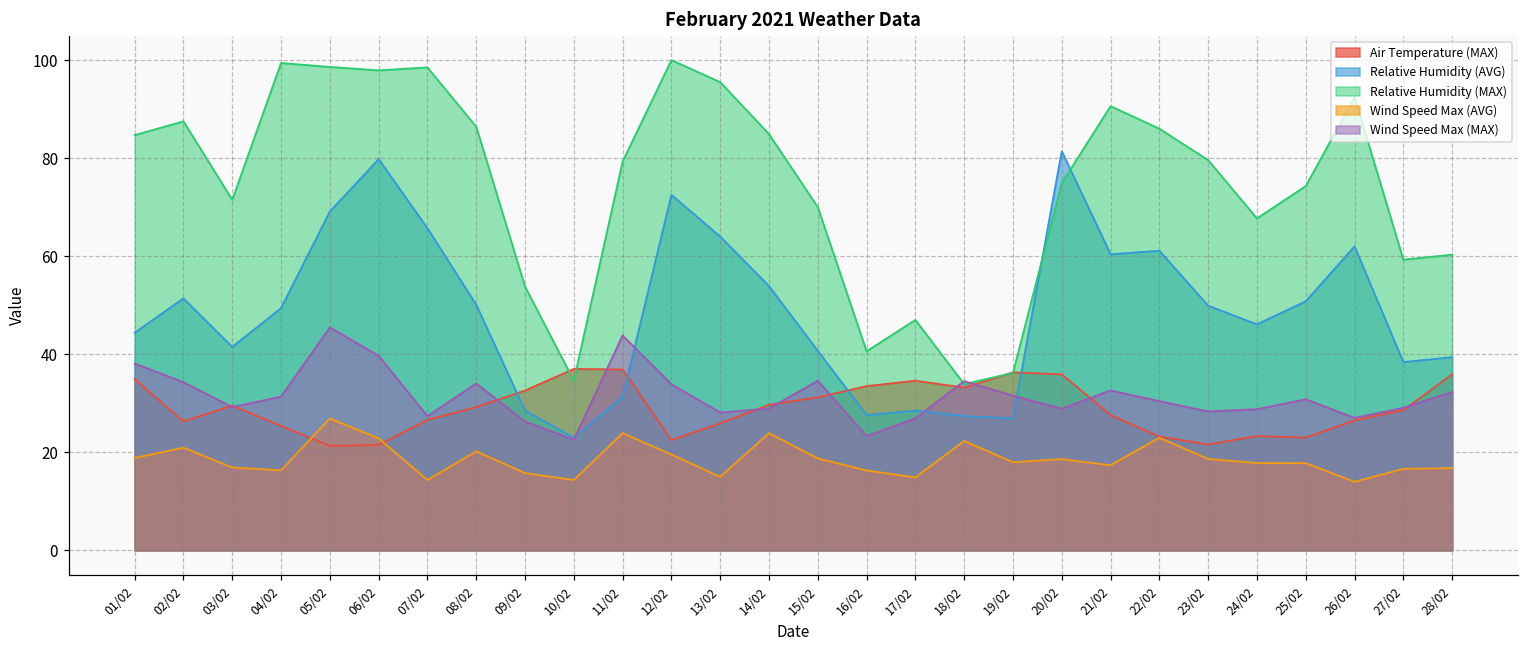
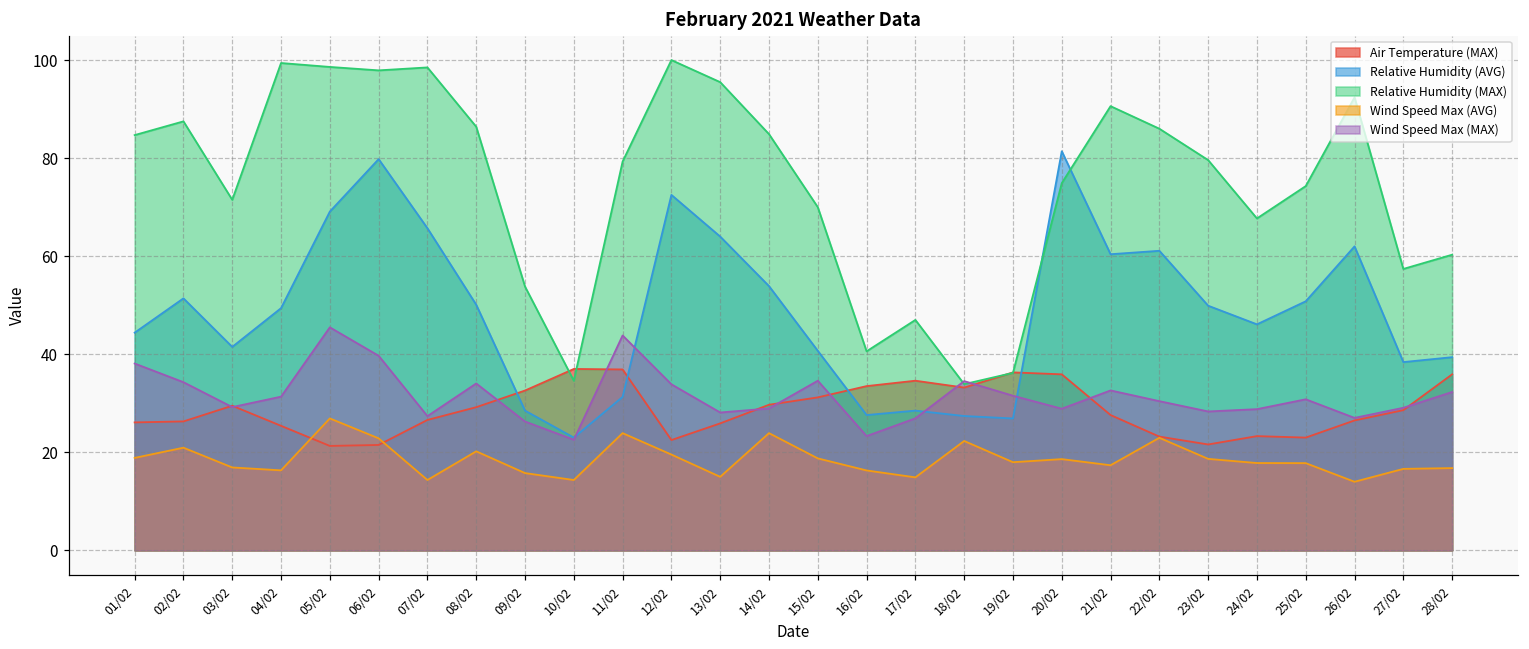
Air Temperature (MAX), 01/02: 35 -> 26
Relative Humidity (MAX), 27/02: 59 -> 57
